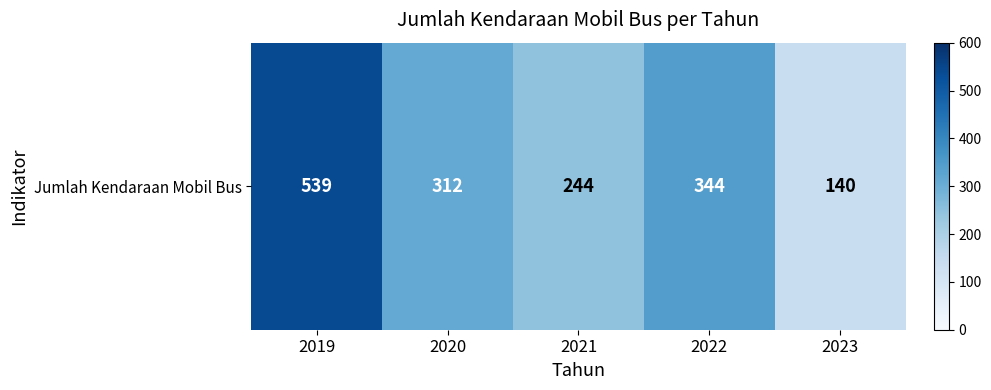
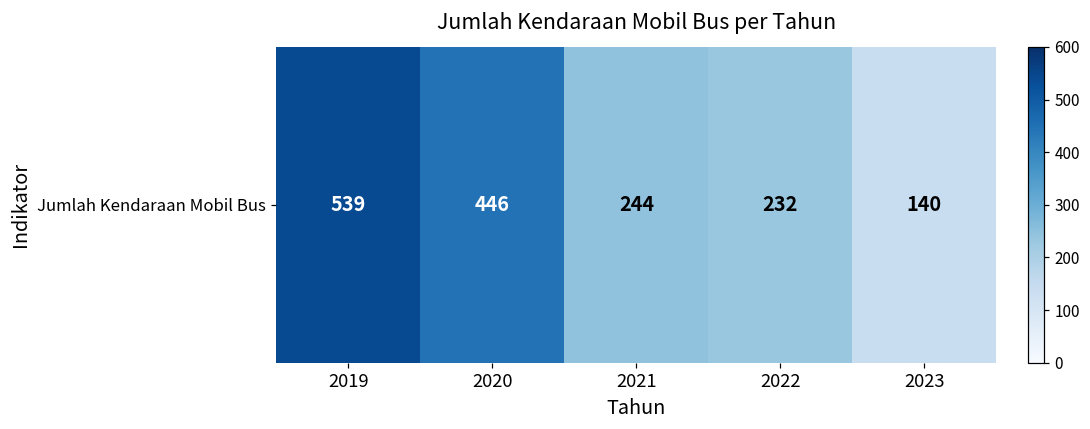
Jumlah Kendaraan Mobil Bus, 2020: 312 -> 446
Jumlah Kendaraan Mobil Bus, 2022: 344 -> 232
